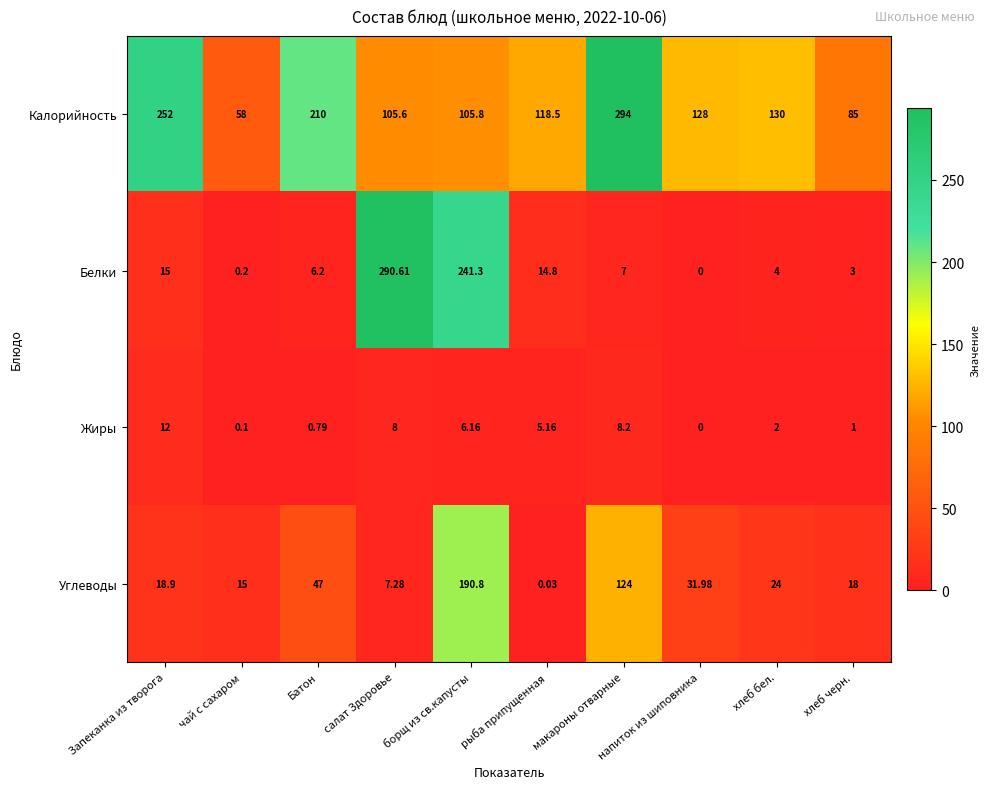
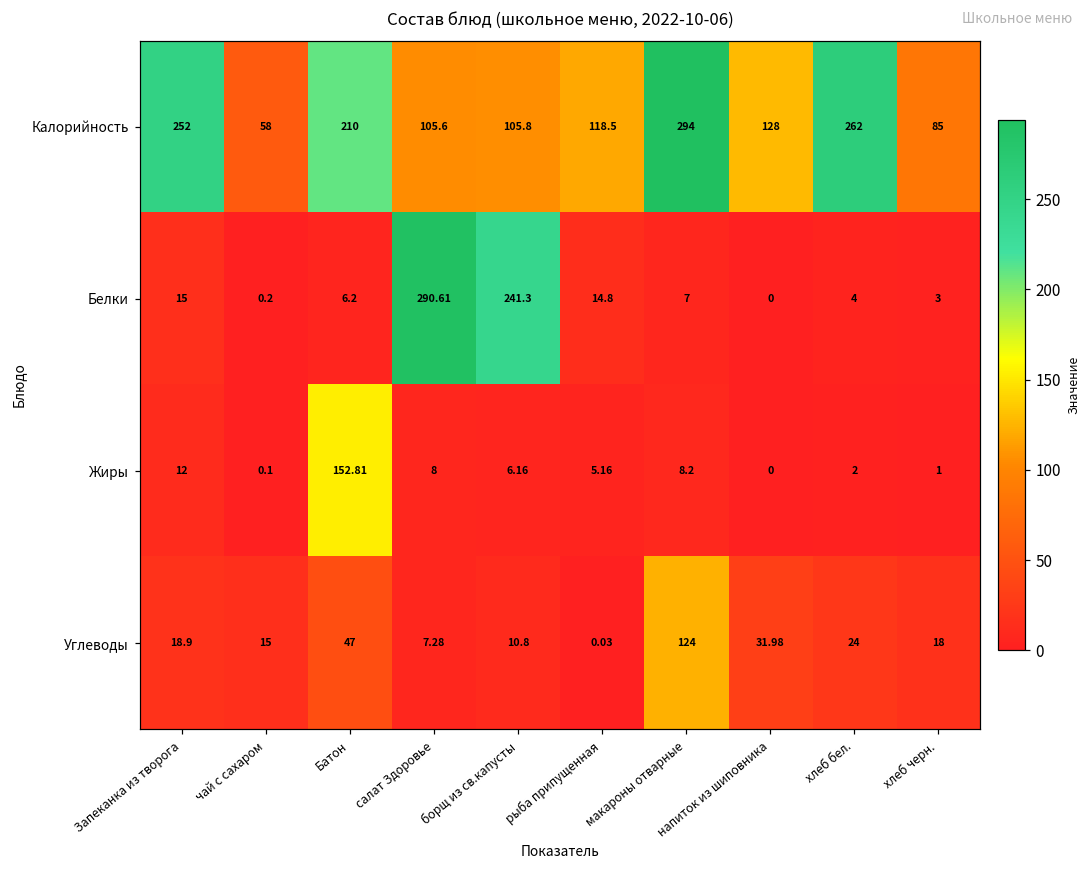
Калорийность, хлеб бел.: 130 -> 262
Жиры, Батон: 0.79 -> 152.81
Углеводы, борщ из св.капусты: 190.8 -> 10.8
